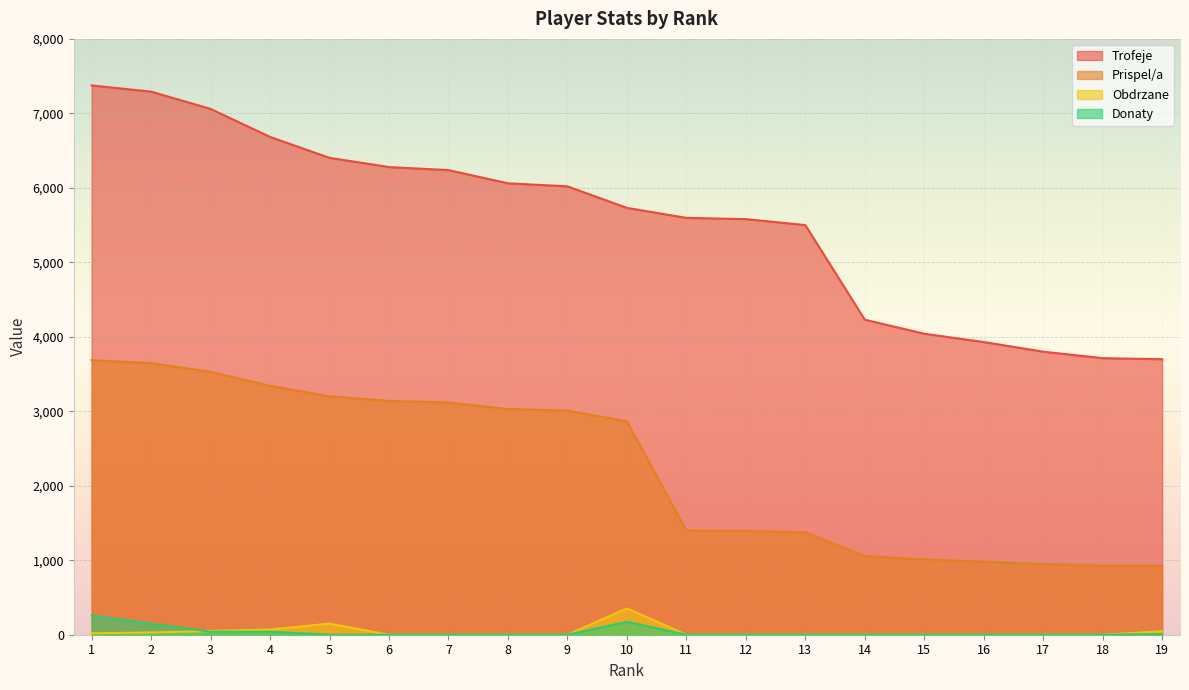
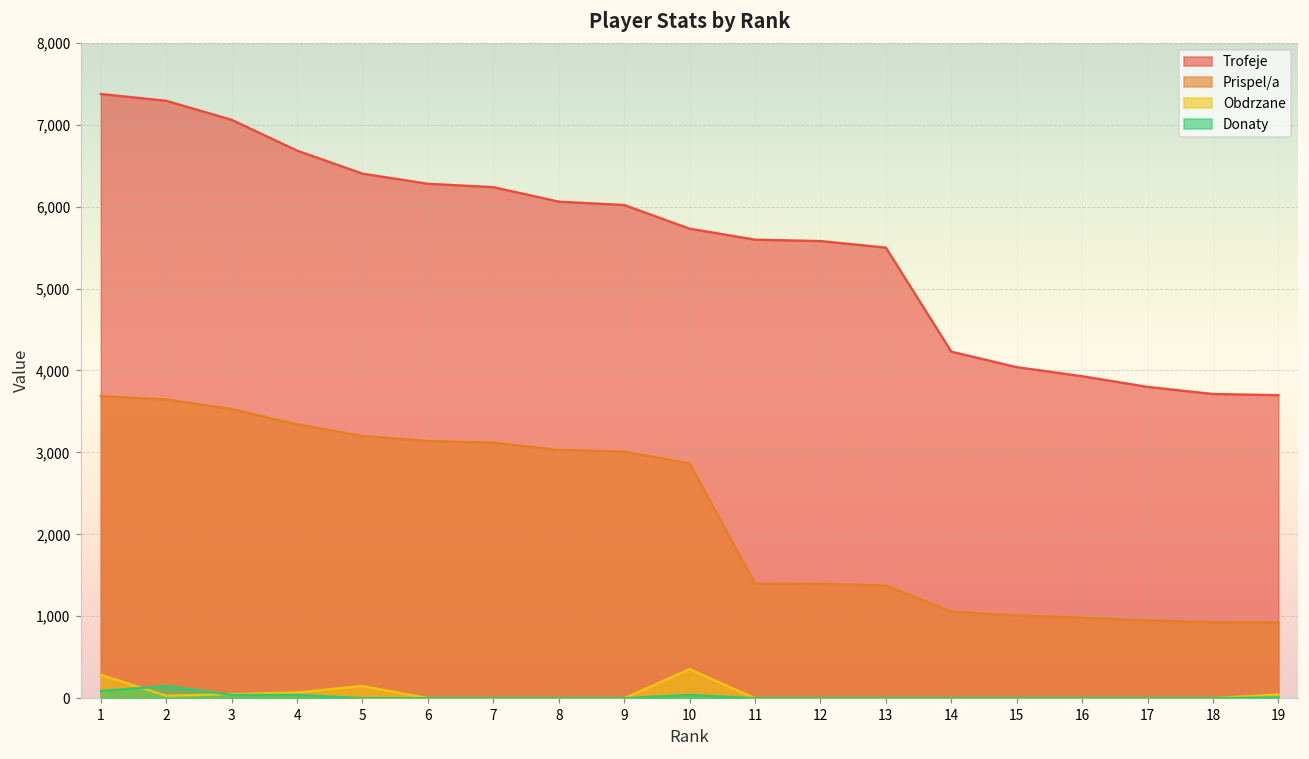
Obdrzane, 1: 0 -> 300
Donaty, 1: 300 -> 100
Donaty, 10: 200 -> 0
